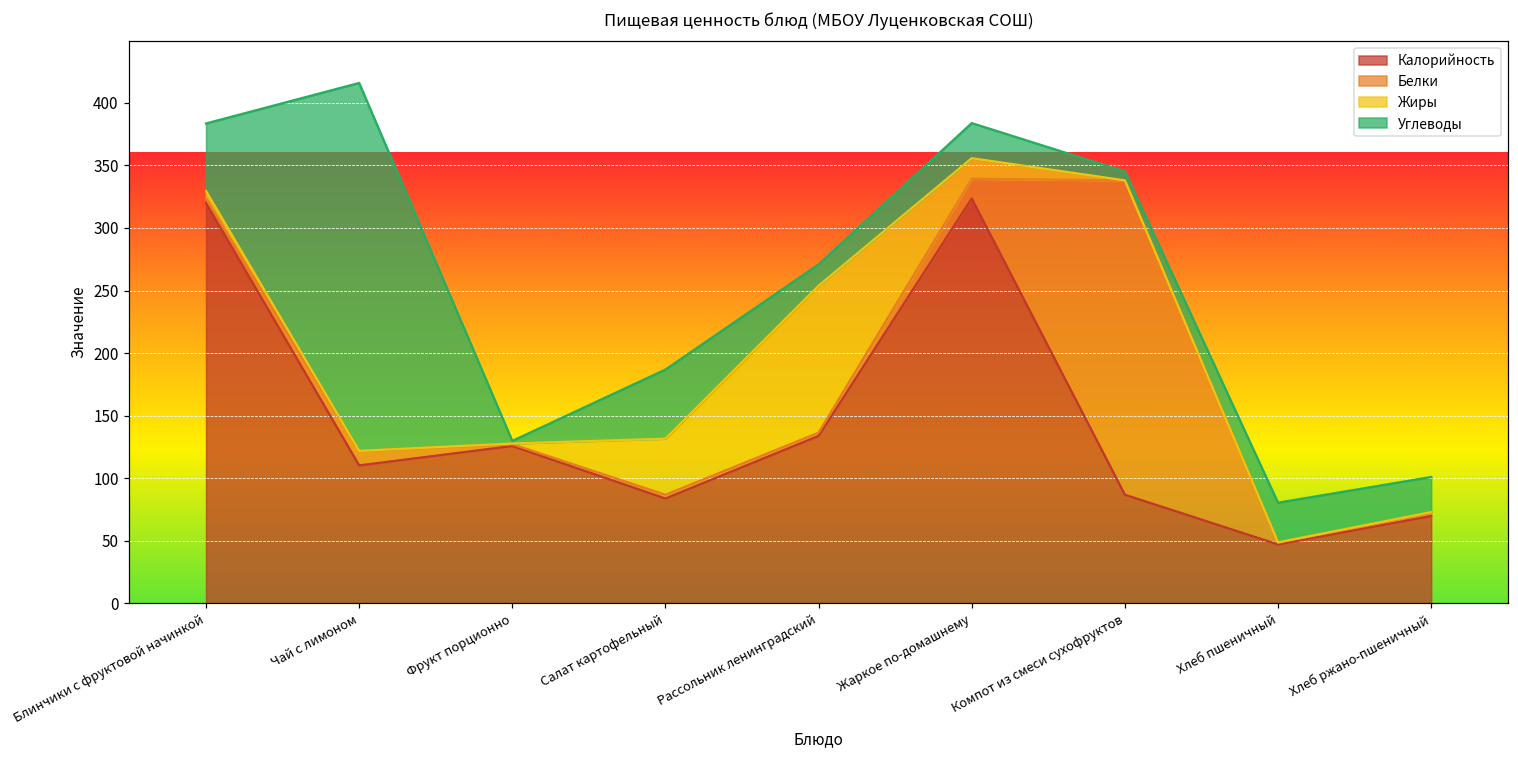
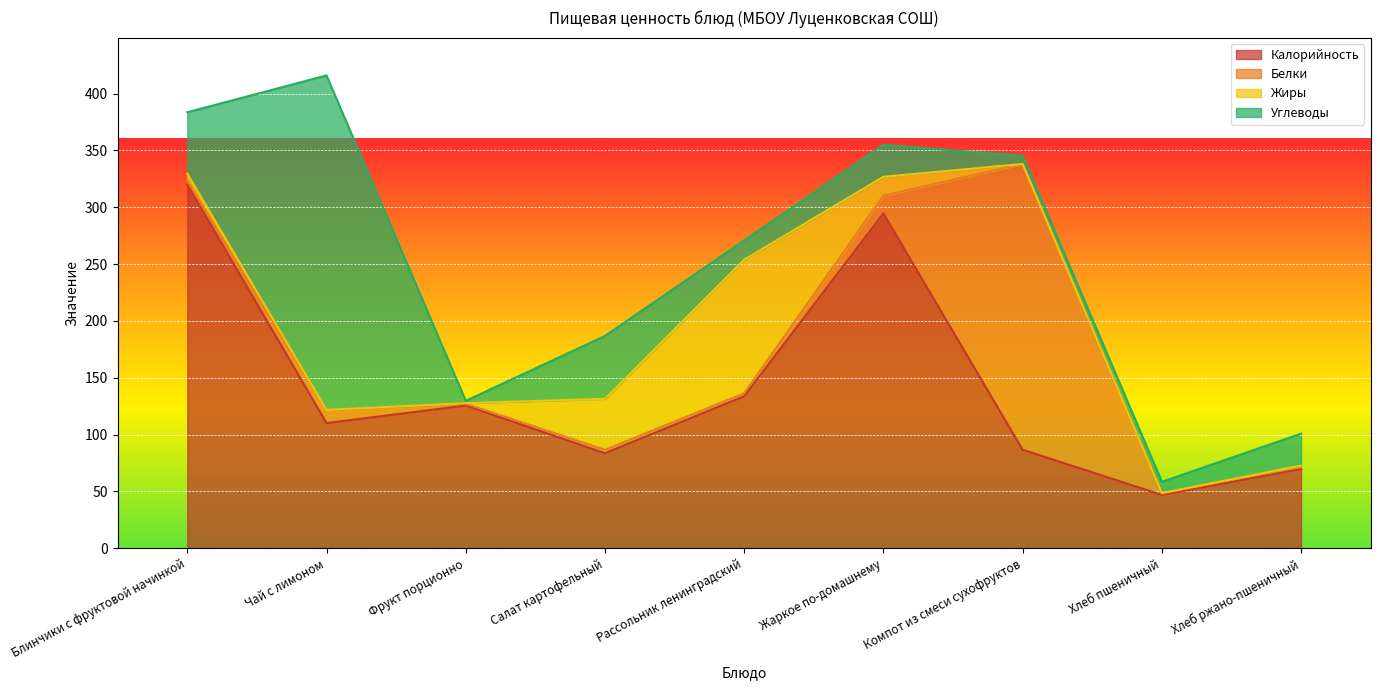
Калорийность, Жаркое по-домашнему: 324 -> 295
Углеводы, Хлеб пшеничный: 32 -> 10
